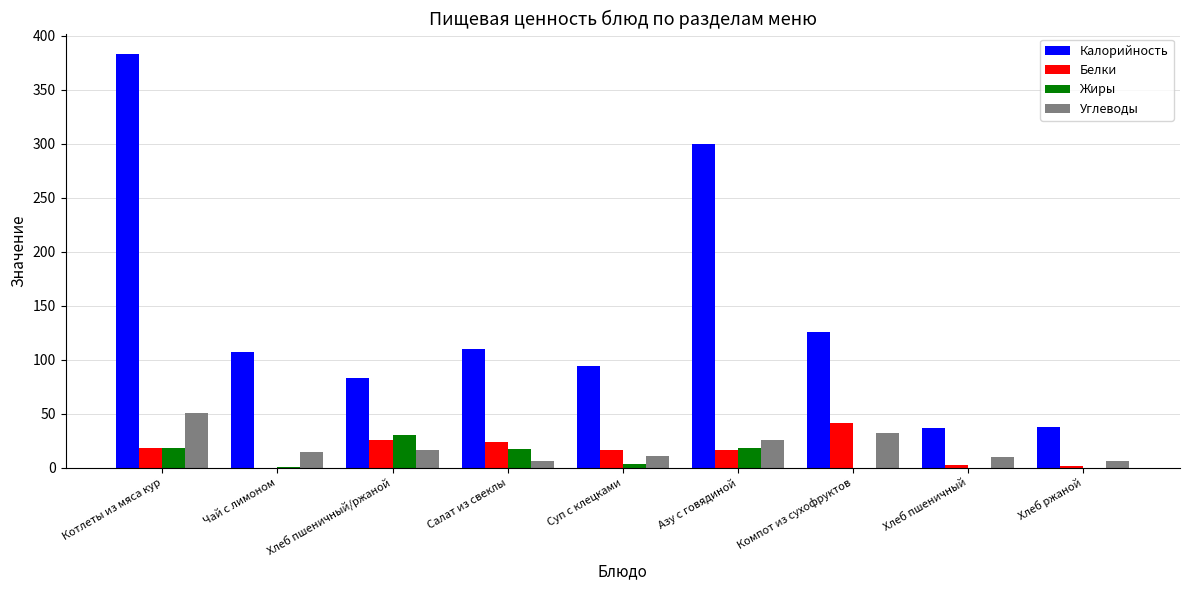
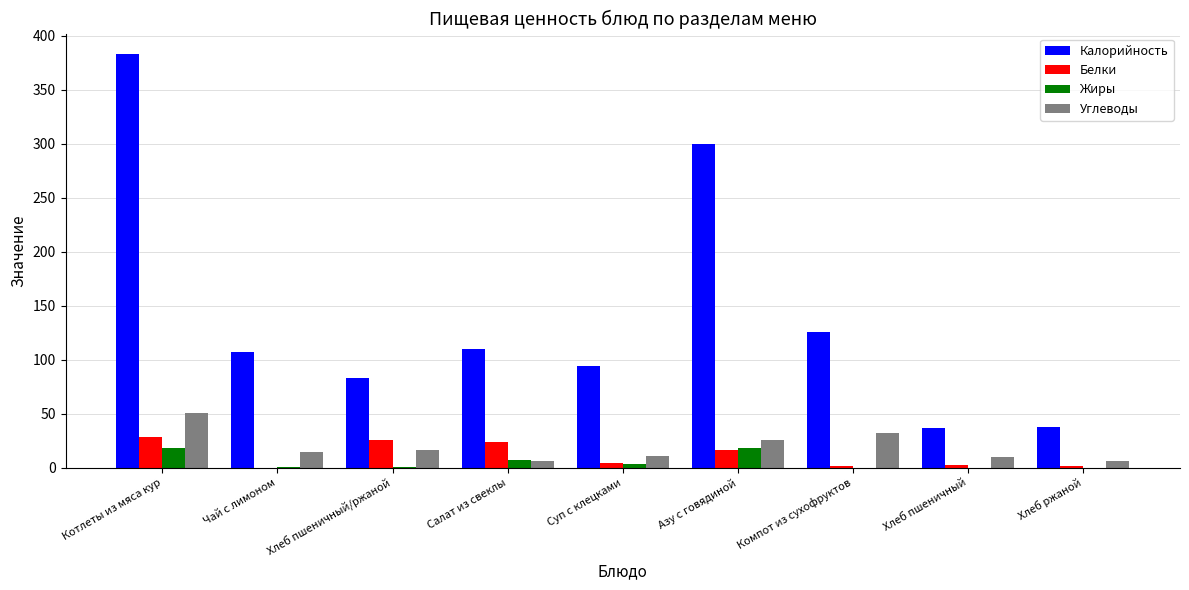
Белки, Котлеты из мяса кур: 18 -> 28
Жиры, Хлеб пшеничный/ржаной: 30 -> 0
Жиры, Салат из свеклы: 17 -> 7
Белки, Суп с клецками: 16 -> 4
Белки, Компот из сухофруктов: 41 -> 1
